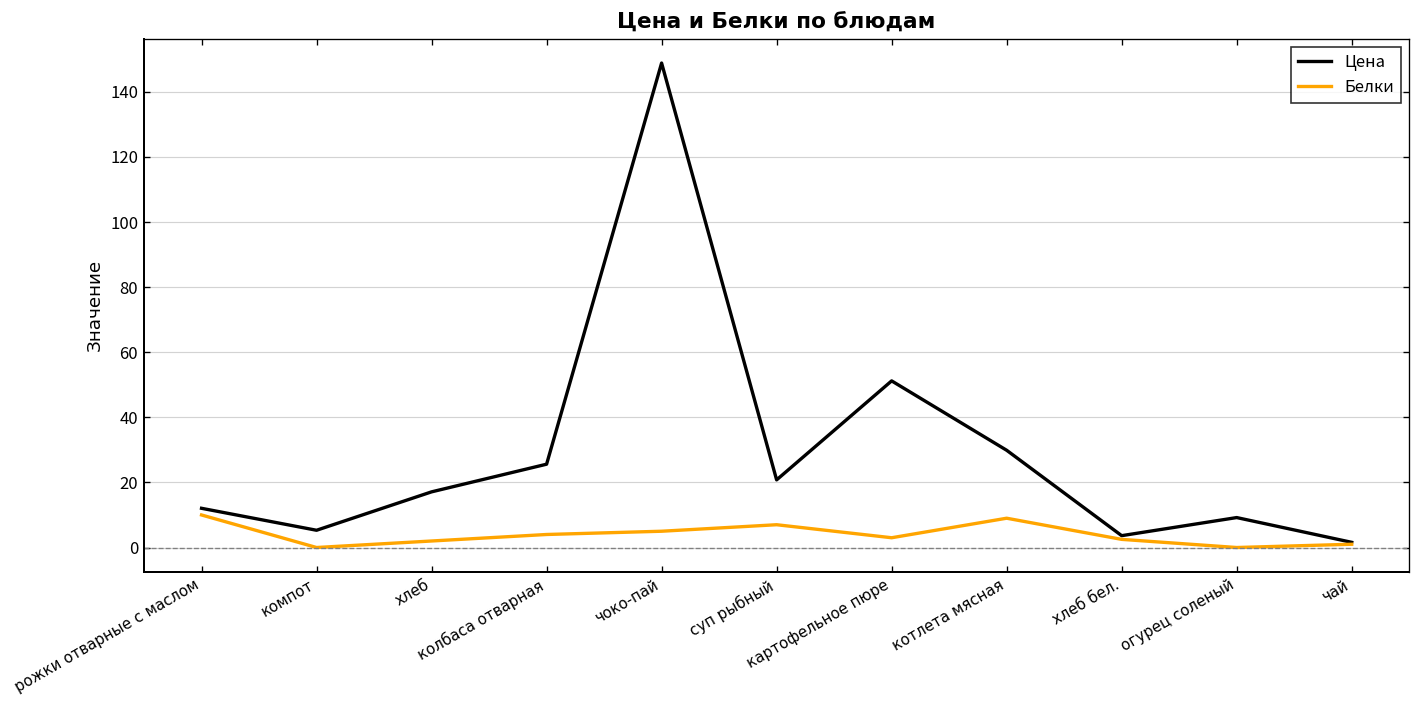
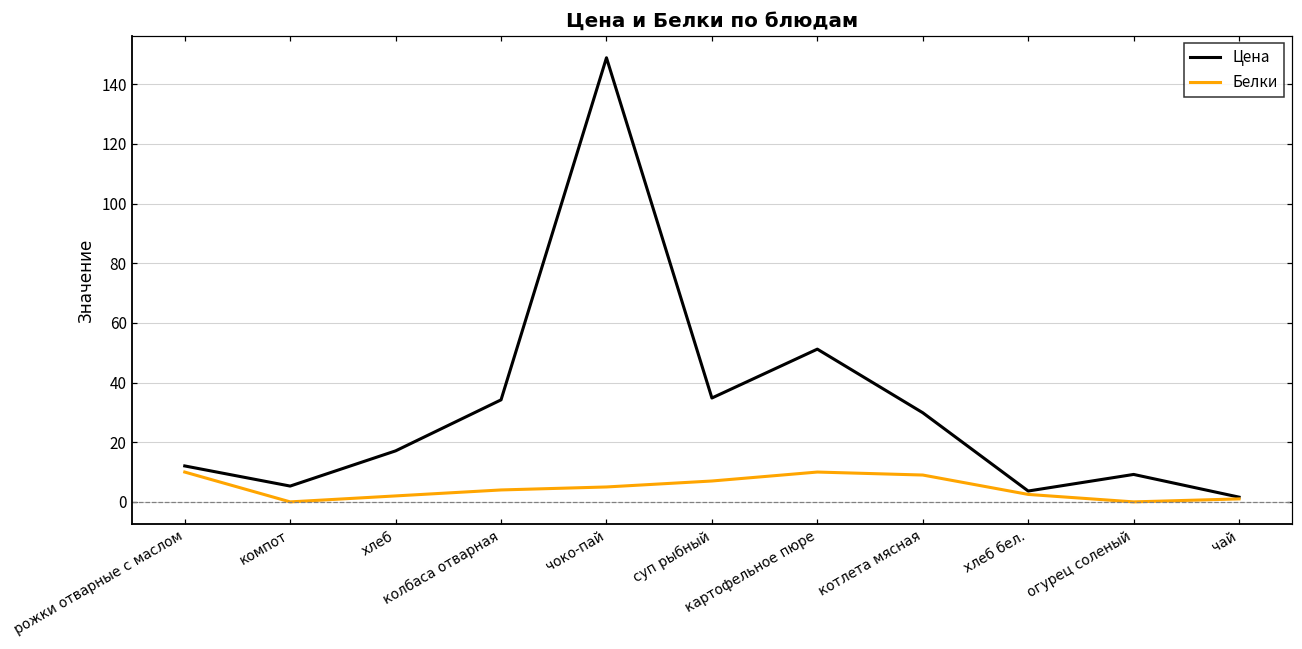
Цена, колбаса отварная: 26 -> 34
Цена, суп рыбный: 21 -> 35
Белки, картофельное пюре: 3 -> 10
